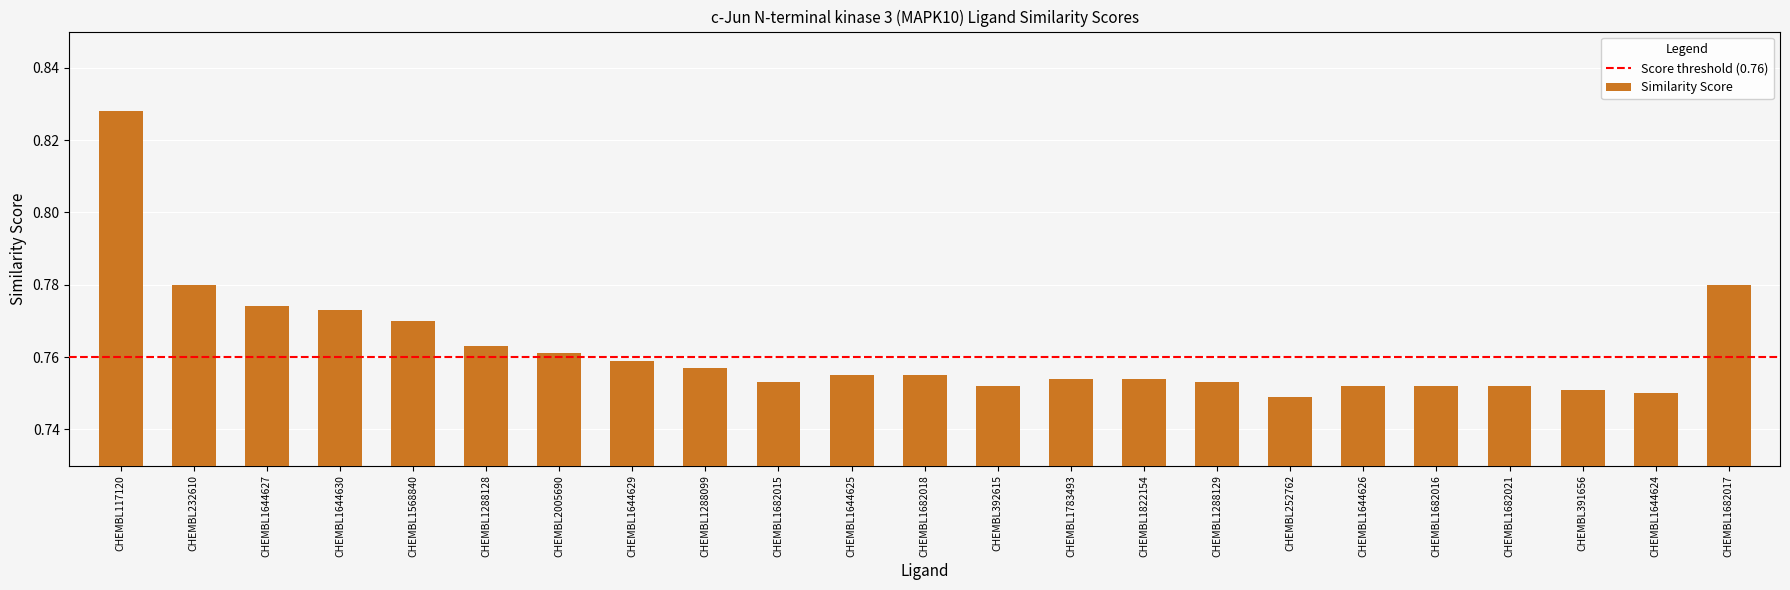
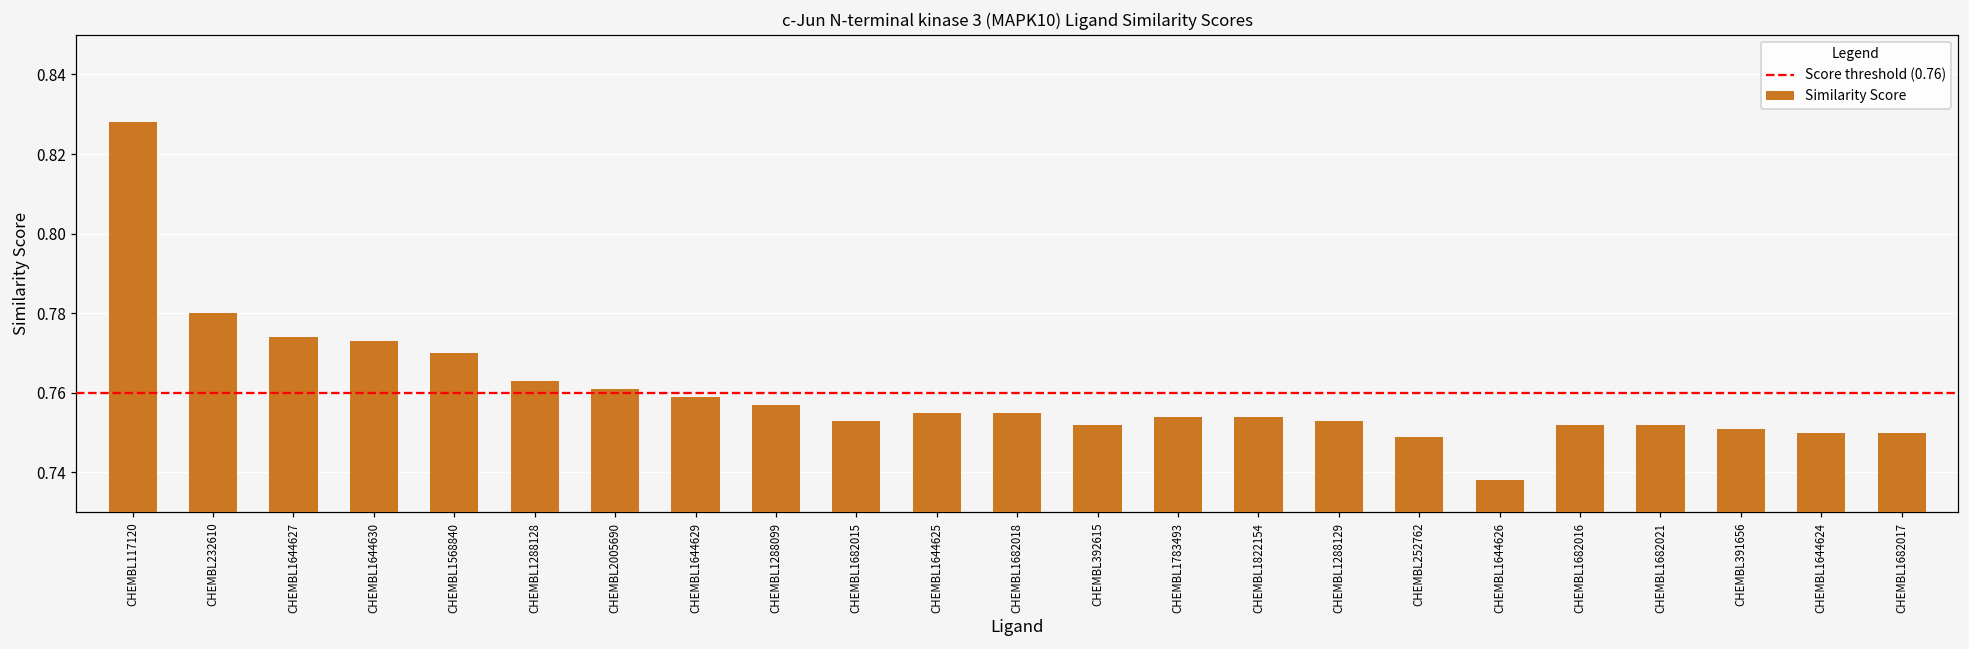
CHEMBL1644626: 0.752 -> 0.738
CHEMBL1682017: 0.78 -> 0.75
